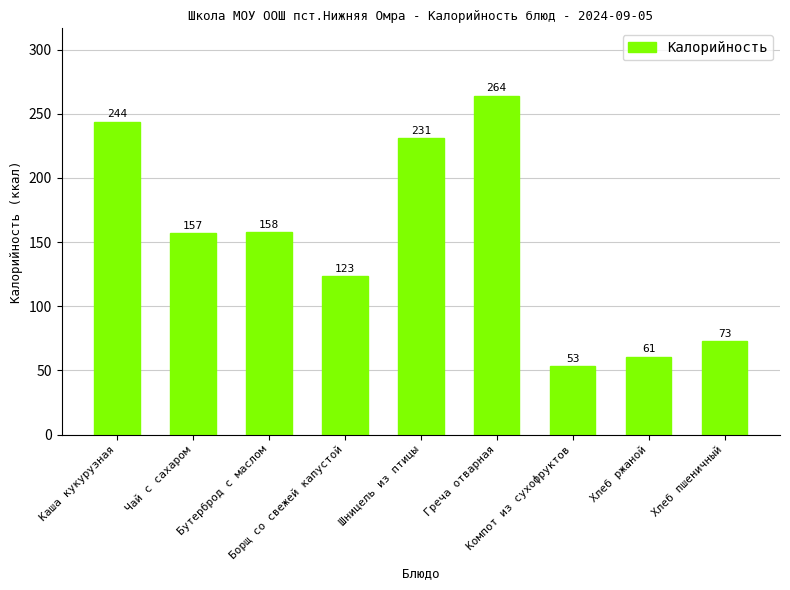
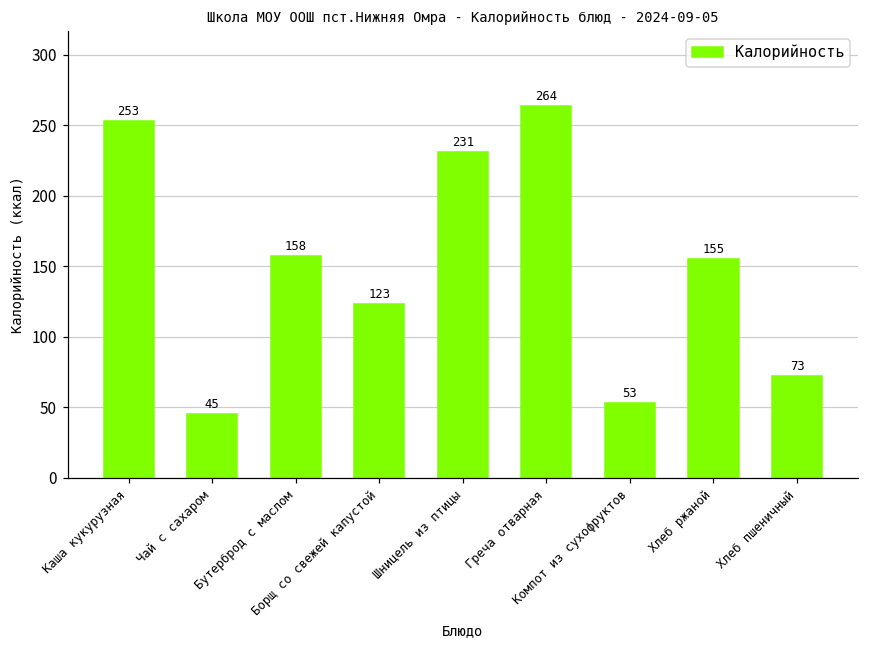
Каша кукурузная: 244 -> 253
Чай с сахаром: 157 -> 45
Хлеб ржаной: 61 -> 155
